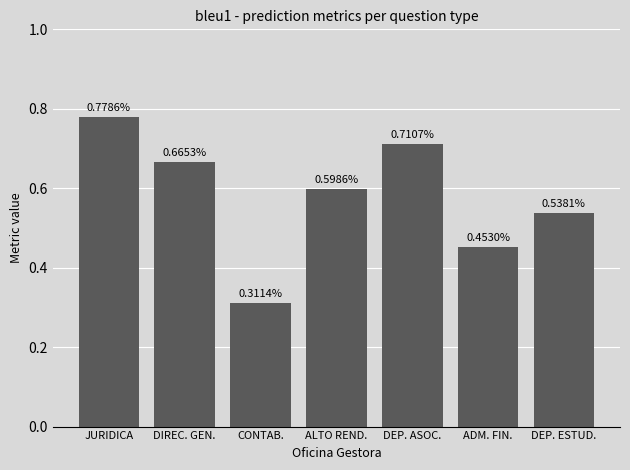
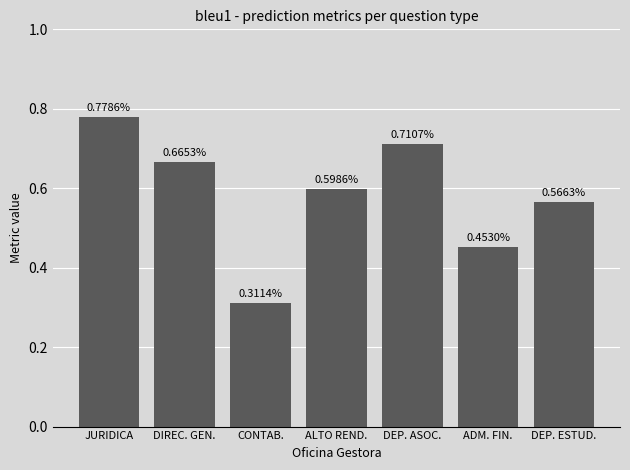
DEP. ESTUD.: 0.5381% -> 0.5663%
